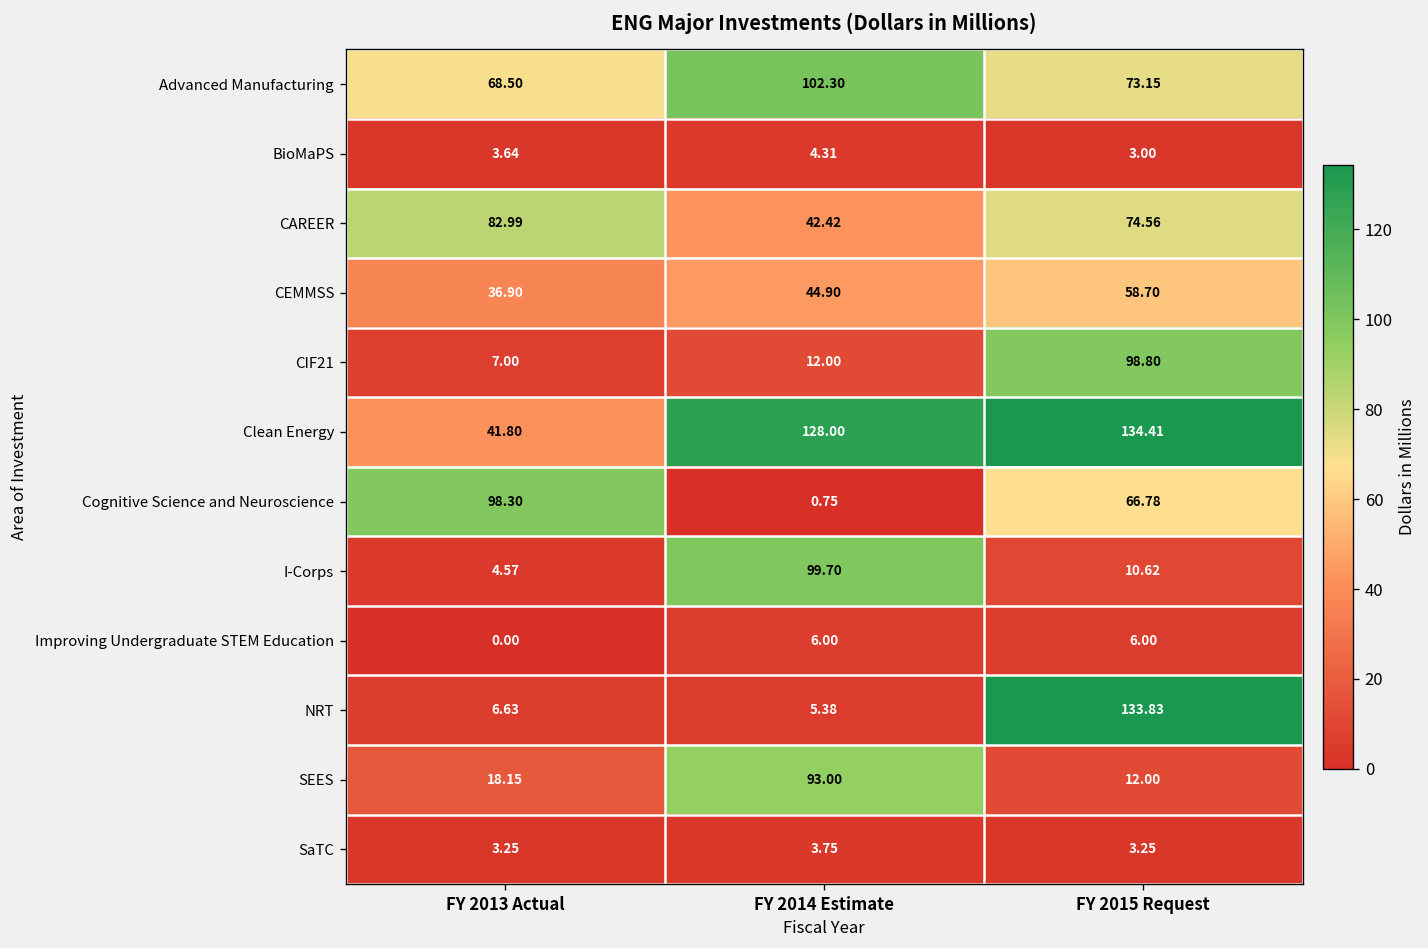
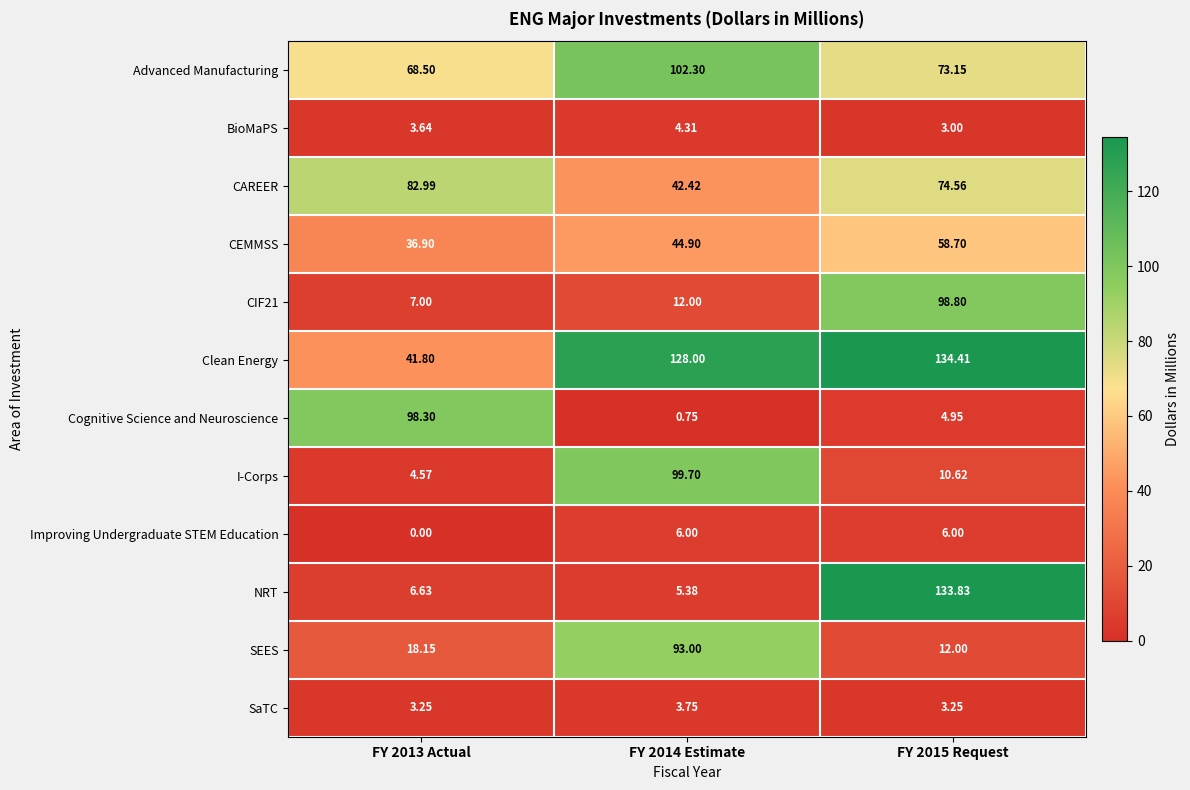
Cognitive Science and Neuroscience, FY 2015 Request: 66.78 -> 4.95
